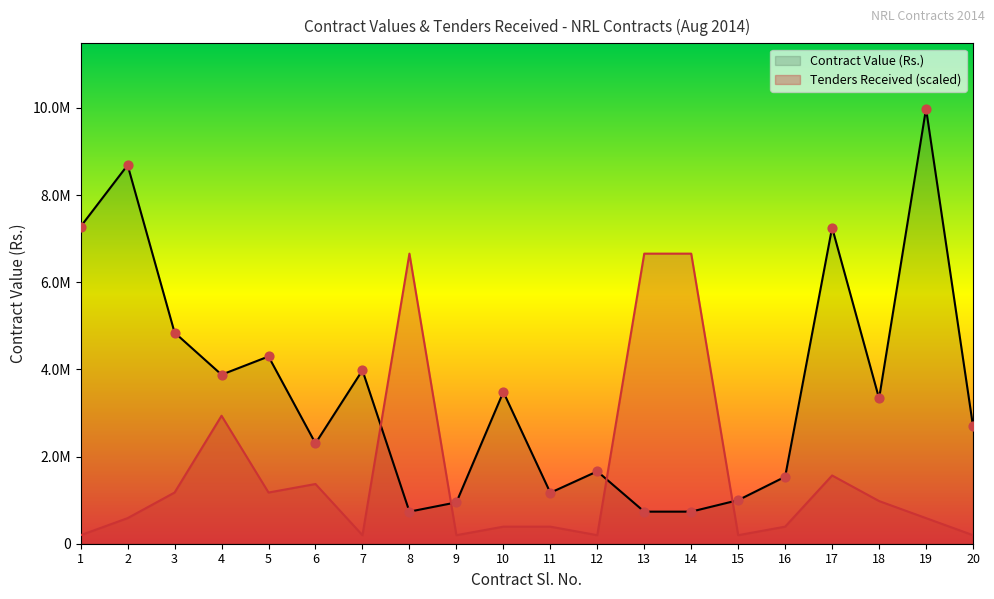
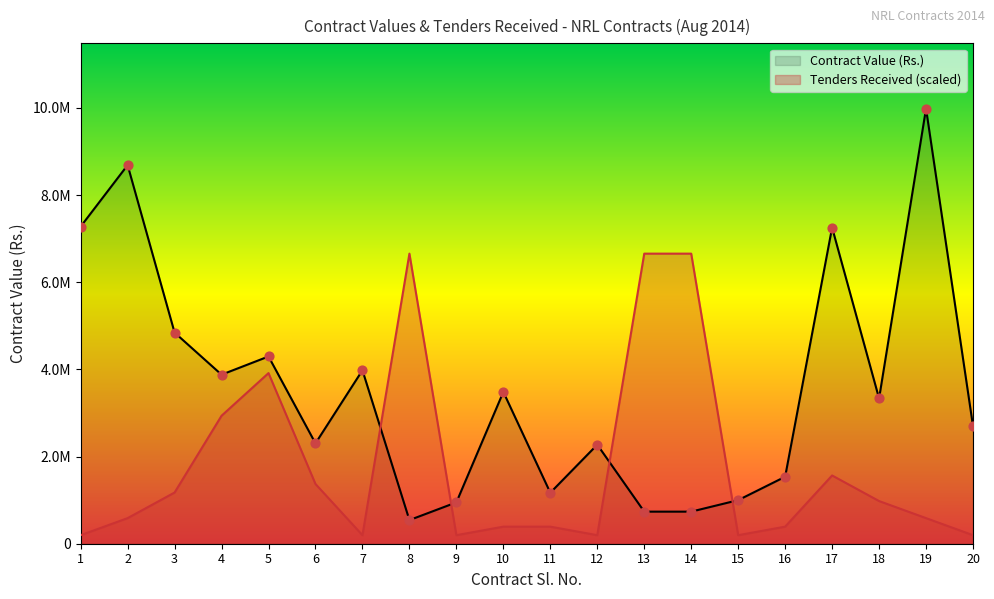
Tenders Received (scaled), 5: 1200000 -> 3900000
Contract Value (Rs.), 8: 700000 -> 500000
Contract Value (Rs.), 12: 1700000 -> 2300000
